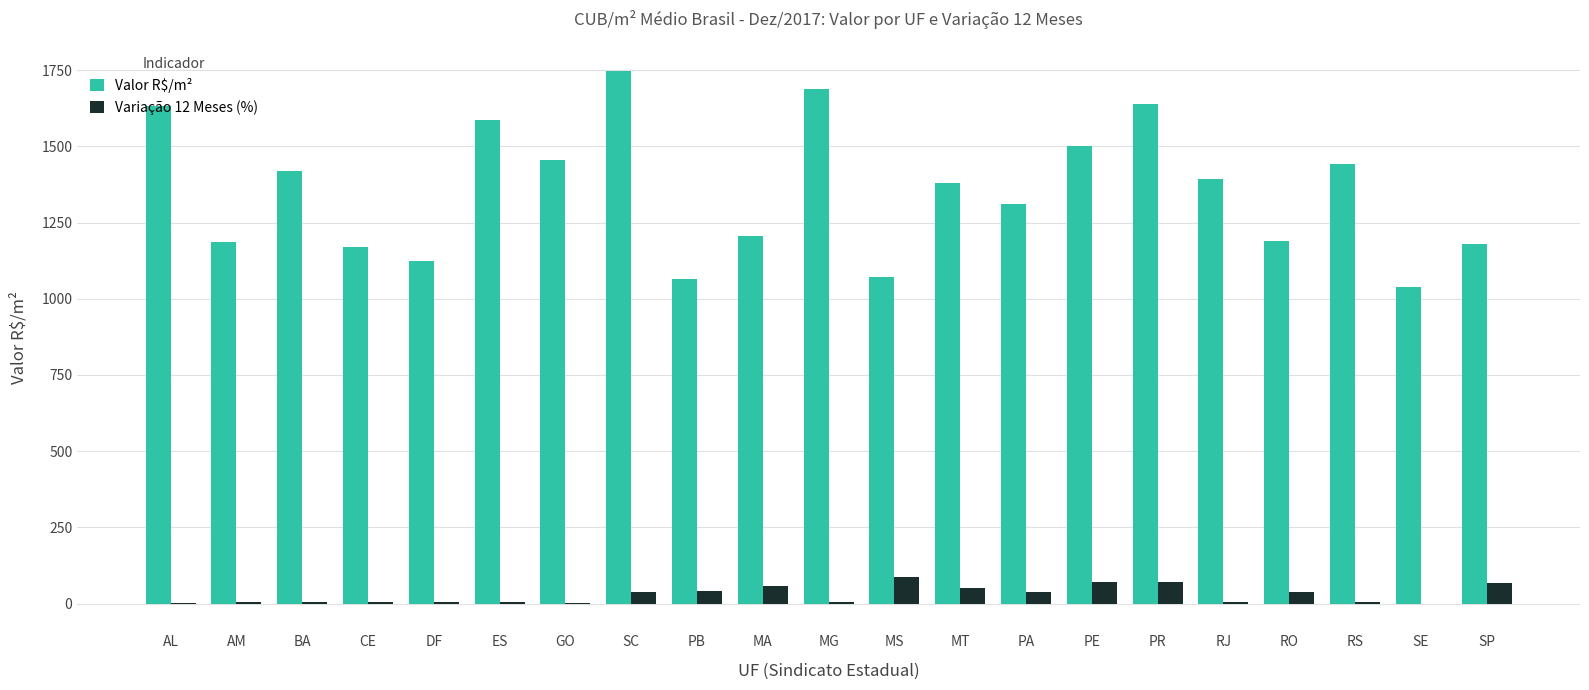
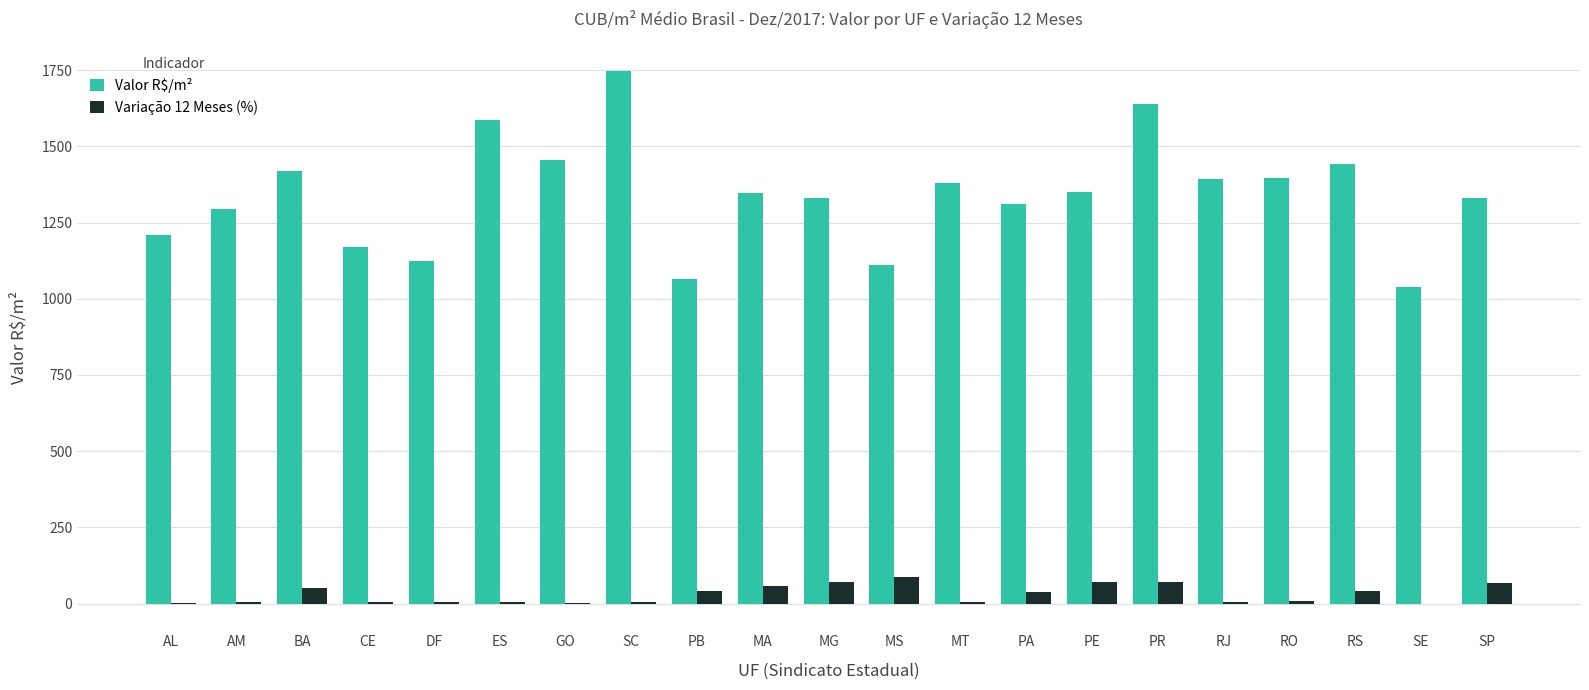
Valor R$/m², AL: 1630 -> 1210
Valor R$/m², AM: 1190 -> 1290
Variação 12 Meses (%), BA: 0 -> 50
Variação 12 Meses (%), SC: 40 -> 10
Valor R$/m², MA: 1210 -> 1350
Valor R$/m², MG: 1690 -> 1330
Variação 12 Meses (%), MG: 10 -> 70
Valor R$/m², MS: 1070 -> 1110
Variação 12 Meses (%), MT: 50 -> 0
Valor R$/m², PE: 1500 -> 1350
Valor R$/m², RO: 1190 -> 1390
Variação 12 Meses (%), RO: 40 -> 10
Variação 12 Meses (%), RS: 0 -> 40
Valor R$/m², SP: 1180 -> 1330
